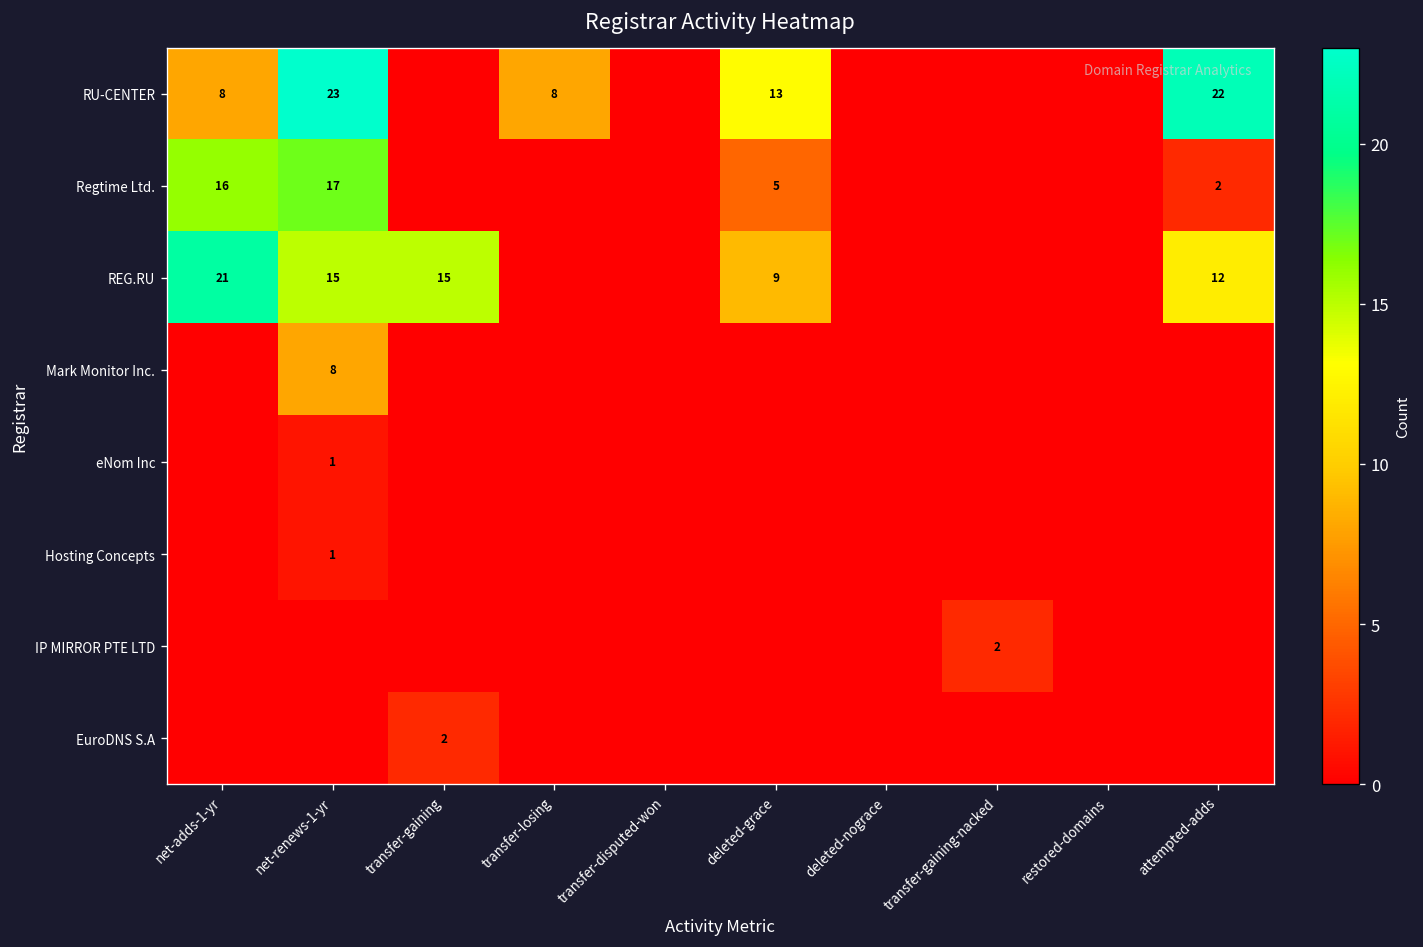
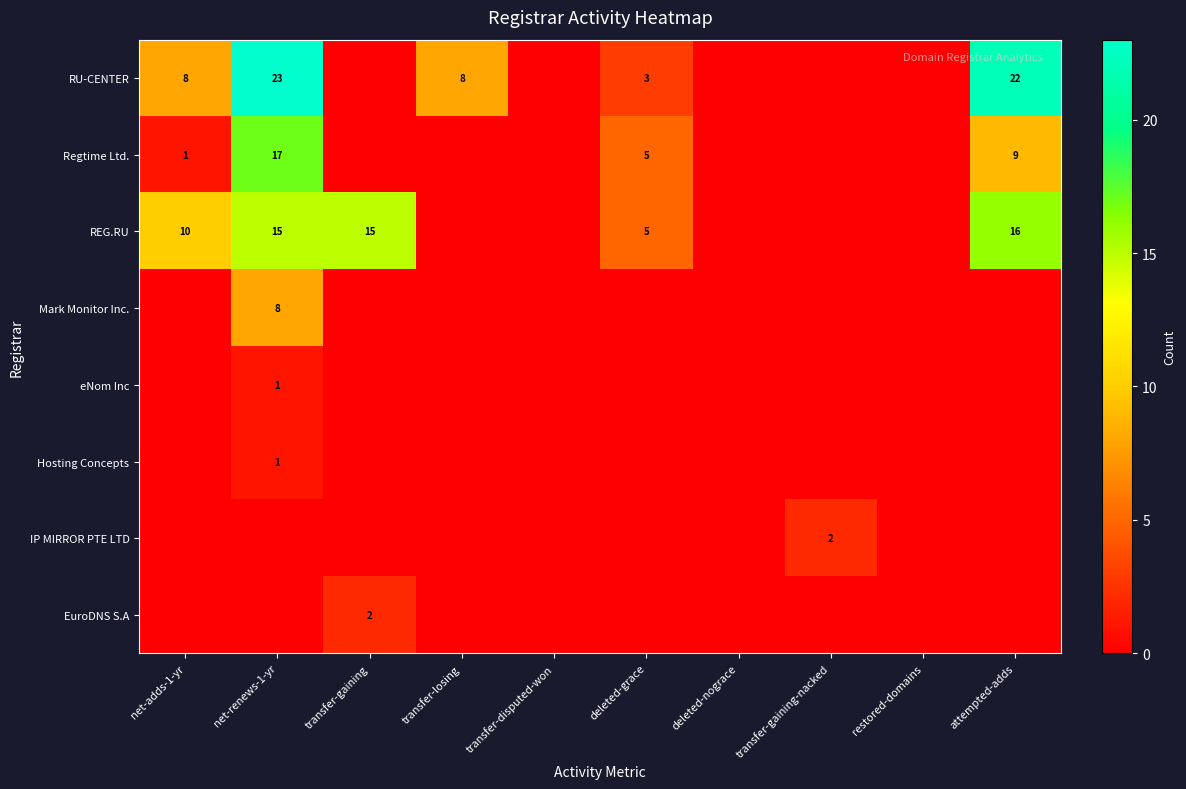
RU-CENTER, deleted-grace: 13 -> 3
Regtime Ltd., net-adds-1-yr: 16 -> 1
Regtime Ltd., attempted-adds: 2 -> 9
REG.RU, net-adds-1-yr: 21 -> 10
REG.RU, deleted-grace: 9 -> 5
REG.RU, attempted-adds: 12 -> 16
